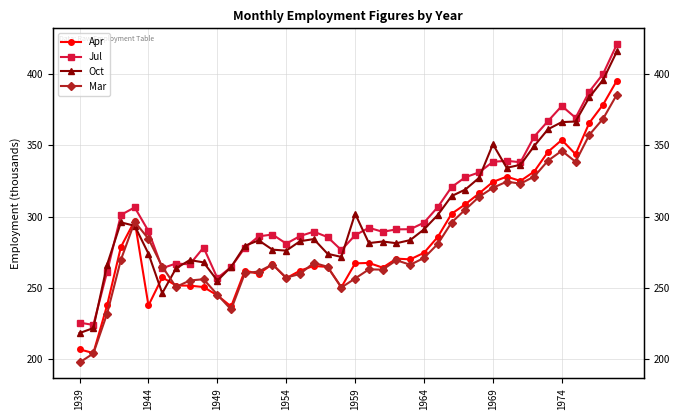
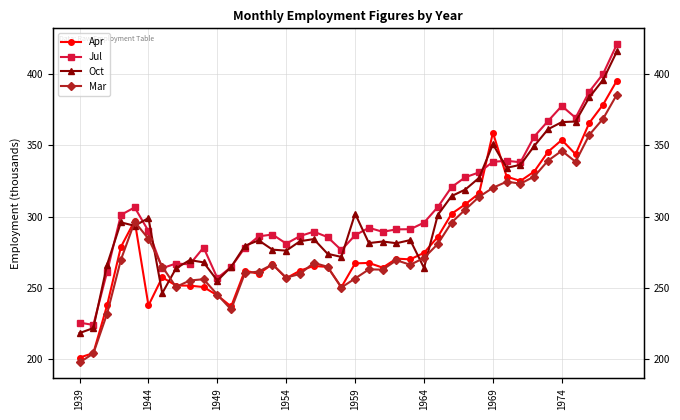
Apr, 1939: 207 -> 201
Oct, 1944: 274 -> 299
Oct, 1964: 291 -> 264
Apr, 1969: 324 -> 359
